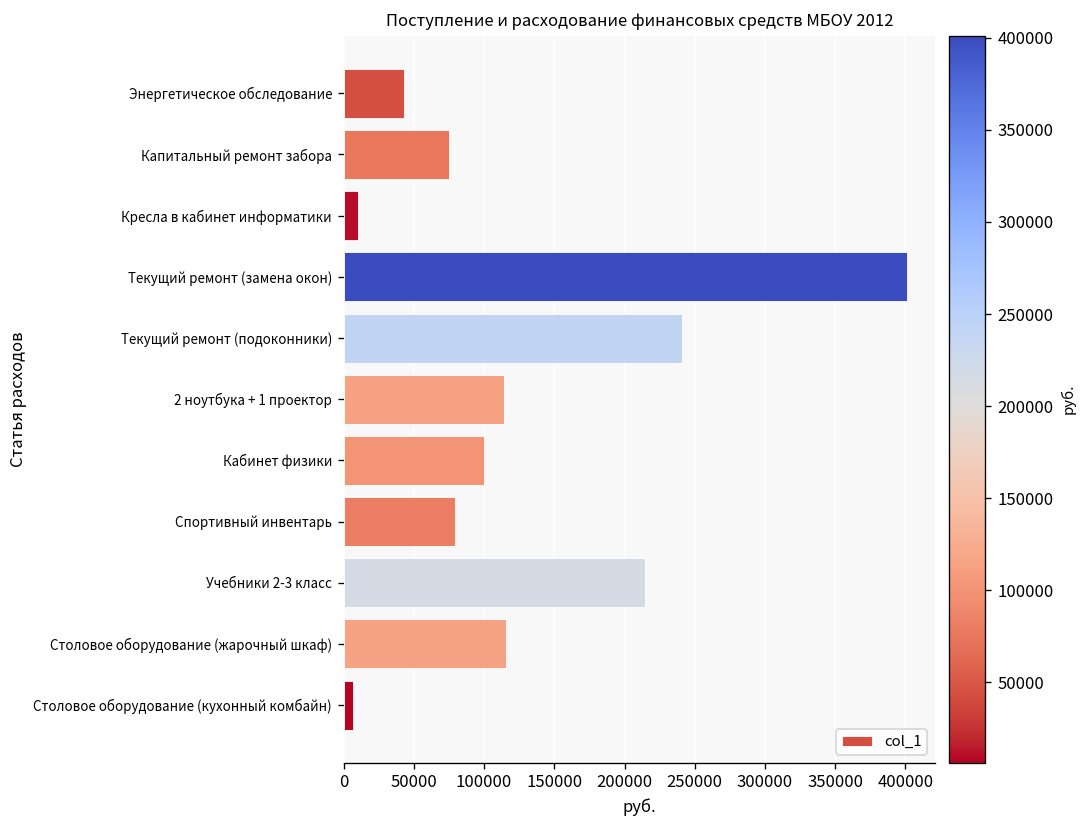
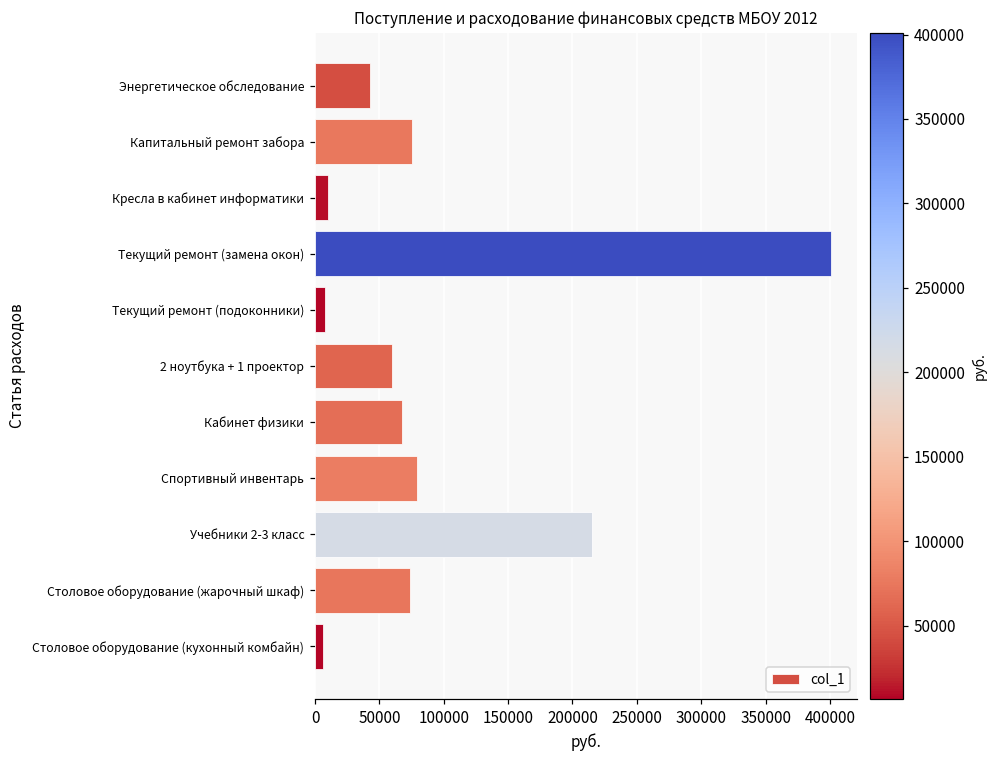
Текущий ремонт (подоконники): 241000 -> 8000
2 ноутбука + 1 проектор: 114000 -> 60000
Кабинет физики: 100000 -> 67000
Столовое оборудование (жарочный шкаф): 115000 -> 74000
